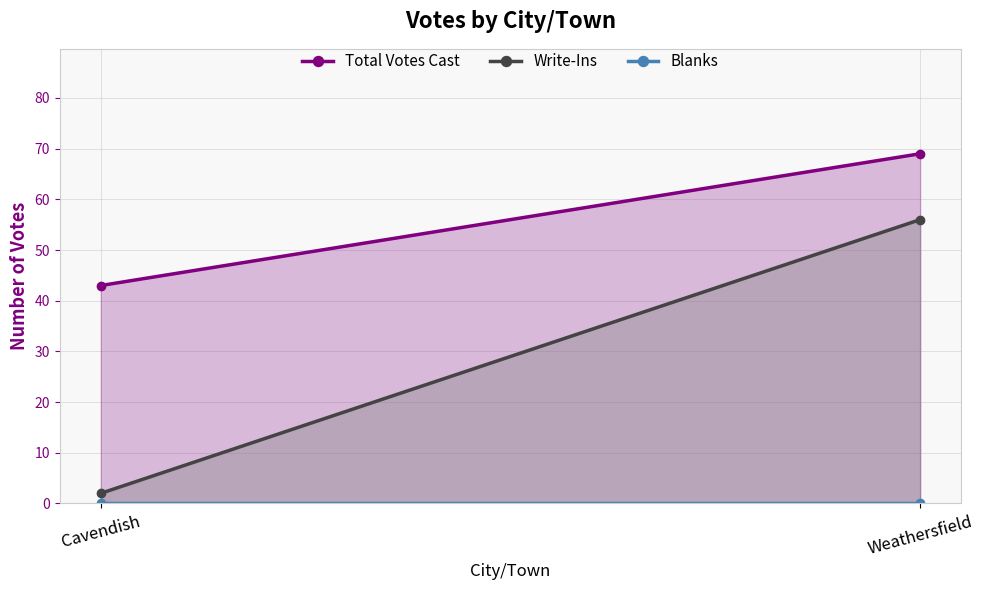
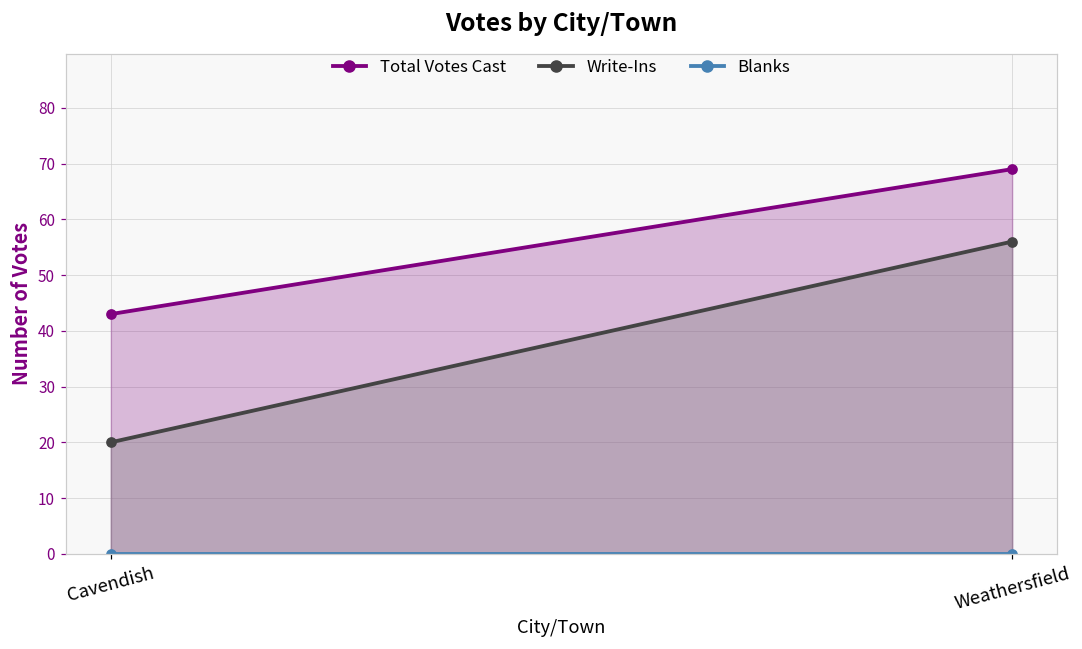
Write-Ins, Cavendish: 2 -> 20
